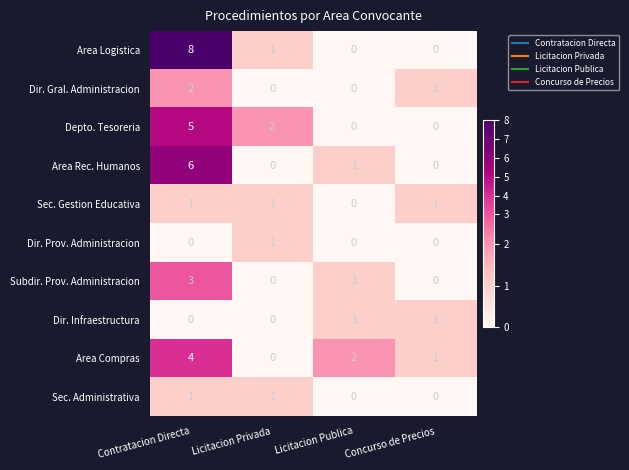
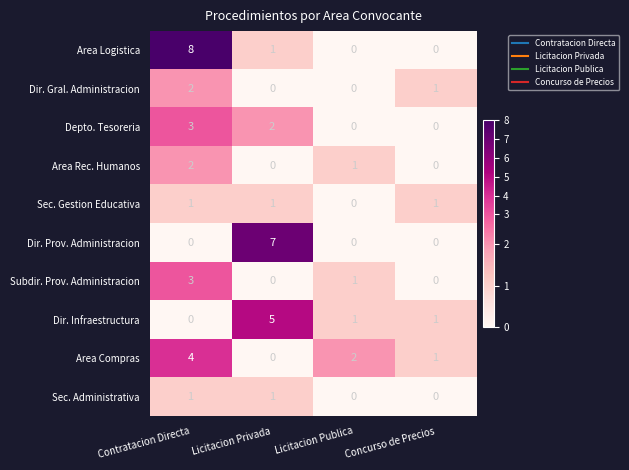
Depto. Tesoreria, Contratacion Directa: 5 -> 3
Area Rec. Humanos, Contratacion Directa: 6 -> 2
Dir. Prov. Administracion, Licitacion Privada: 1 -> 7
Dir. Infraestructura, Licitacion Privada: 0 -> 5
